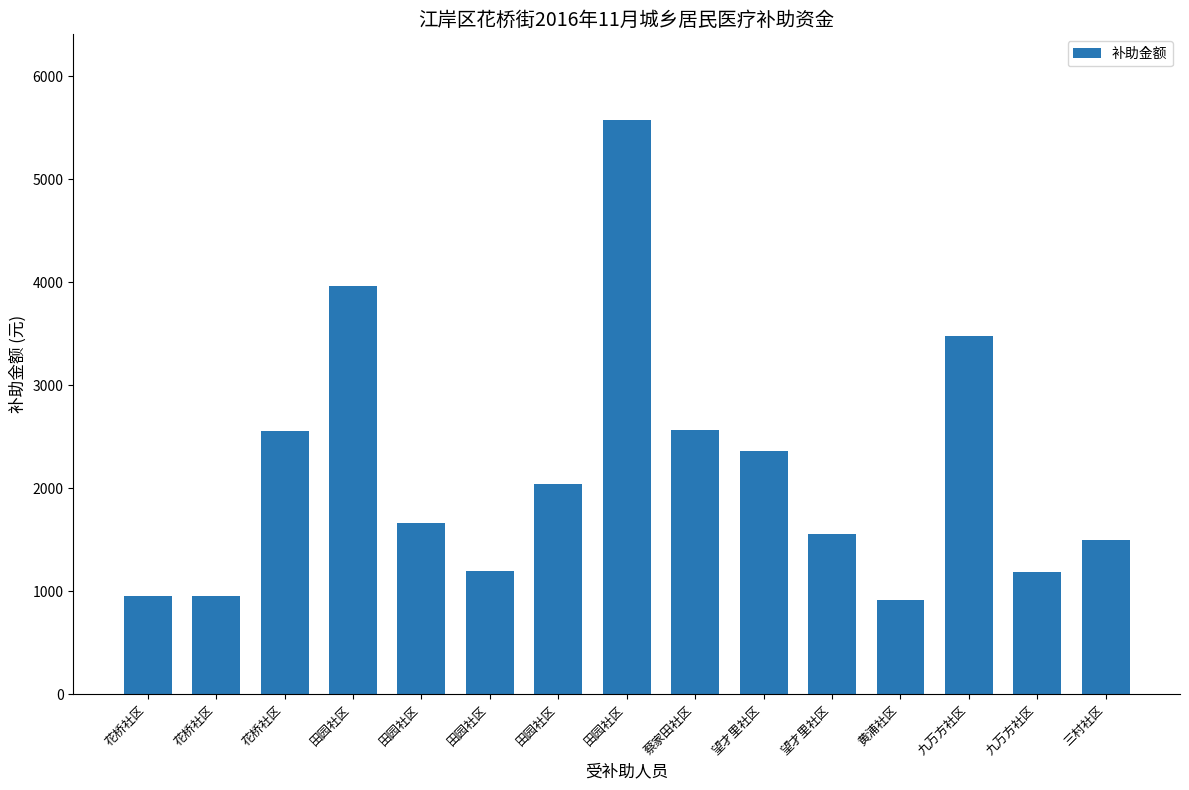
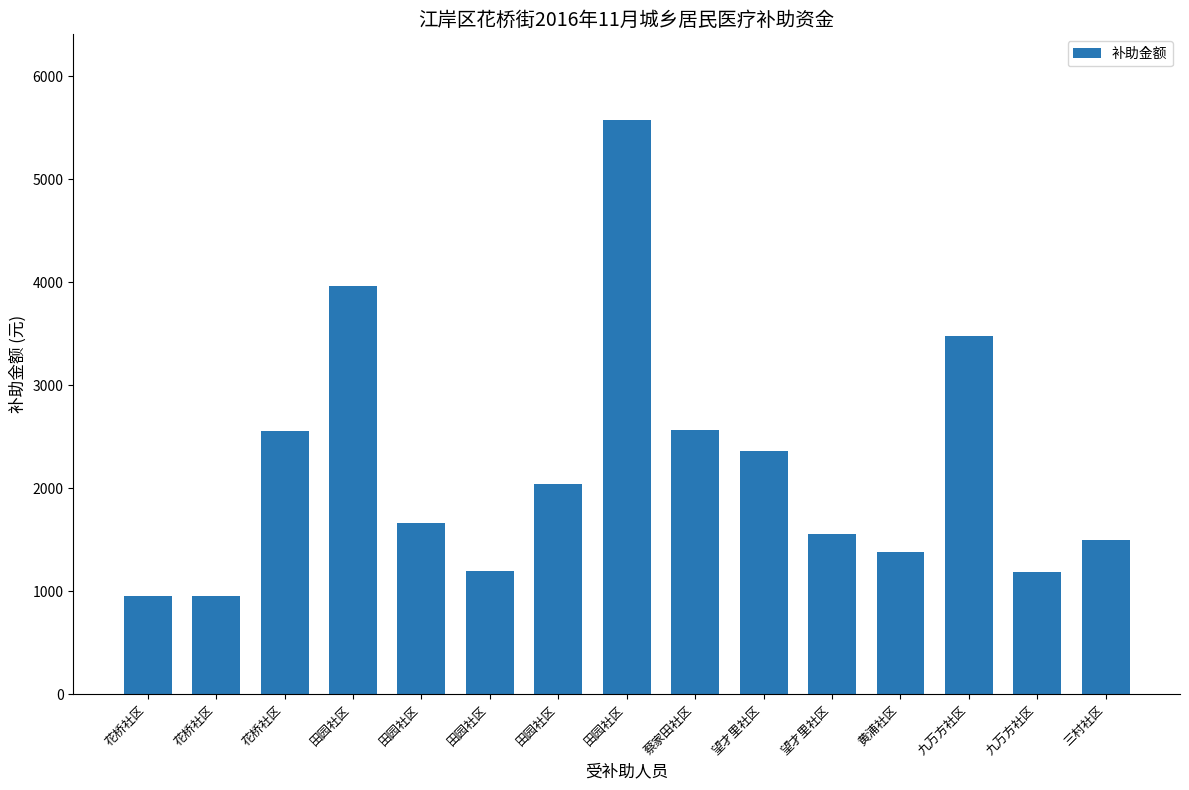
黄浦社区: 920 -> 1380
